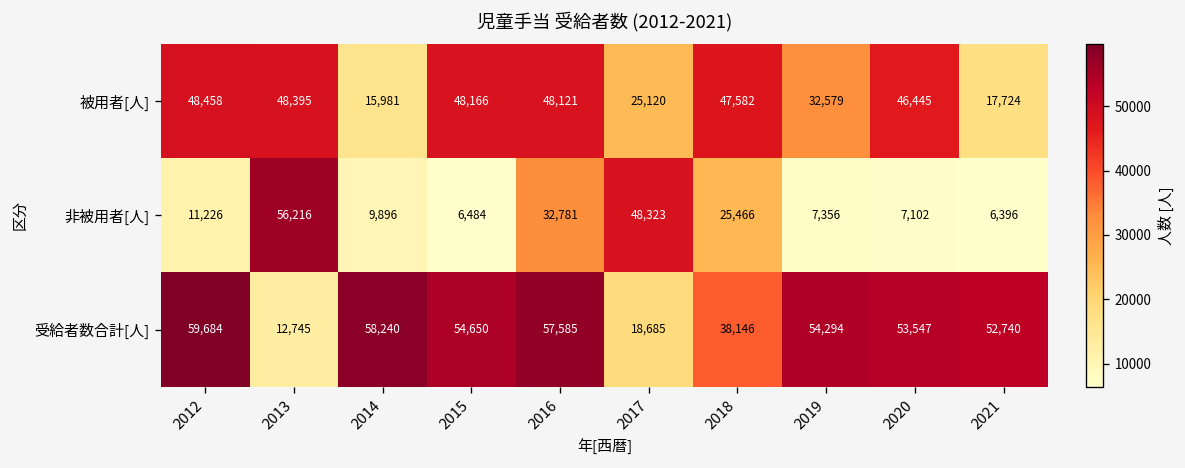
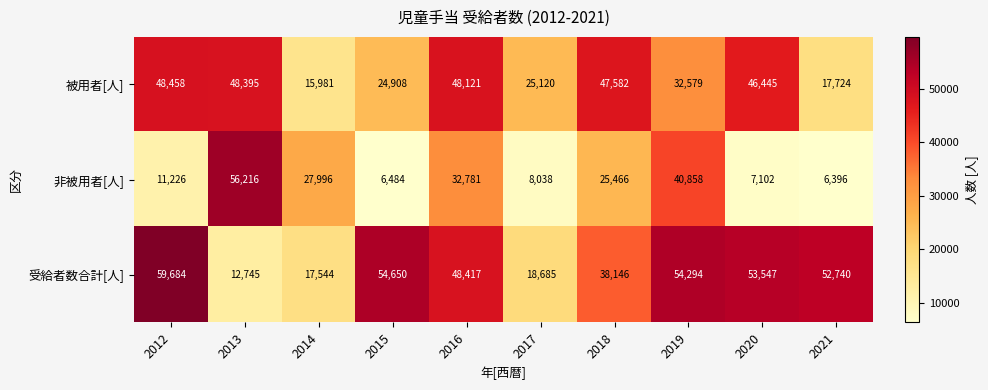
被用者[人], 2015: 48,166 -> 24,908
非被用者[人], 2014: 9,896 -> 27,996
非被用者[人], 2017: 48,323 -> 8,038
非被用者[人], 2019: 7,356 -> 40,858
受給者数合計[人], 2014: 58,240 -> 17,544
受給者数合計[人], 2016: 57,585 -> 48,417
